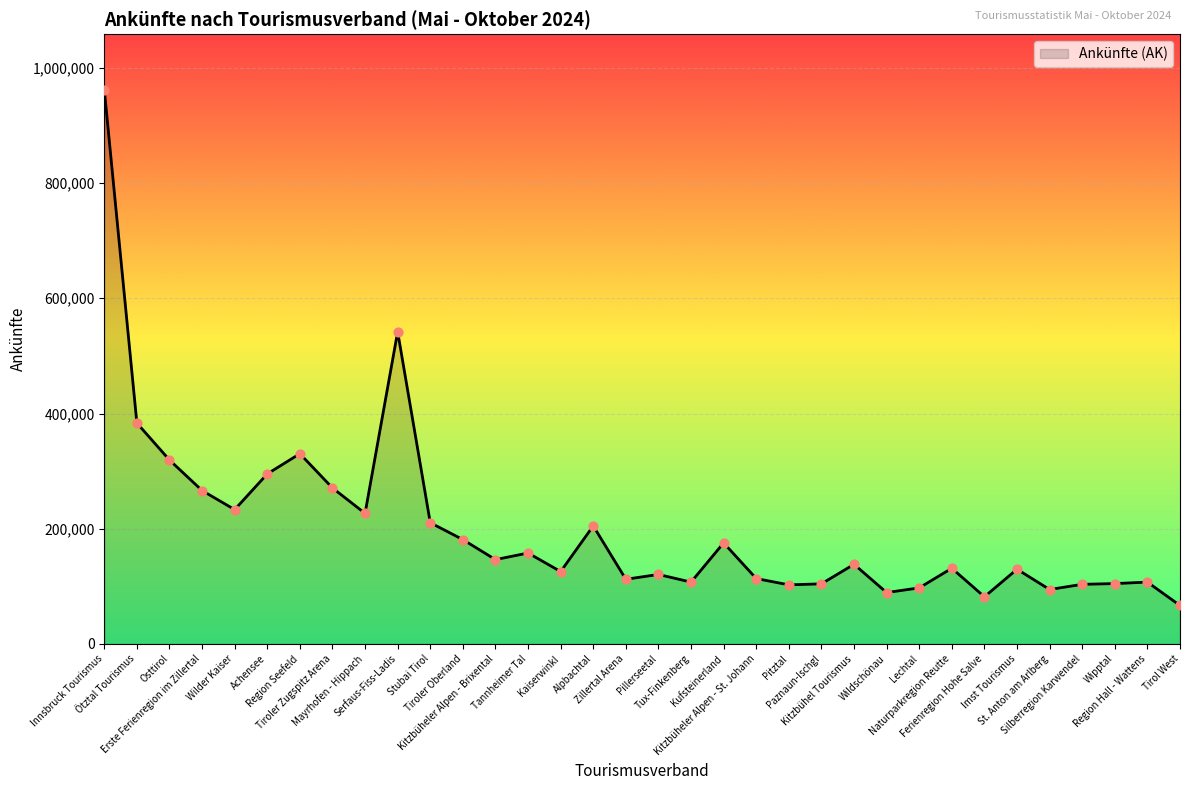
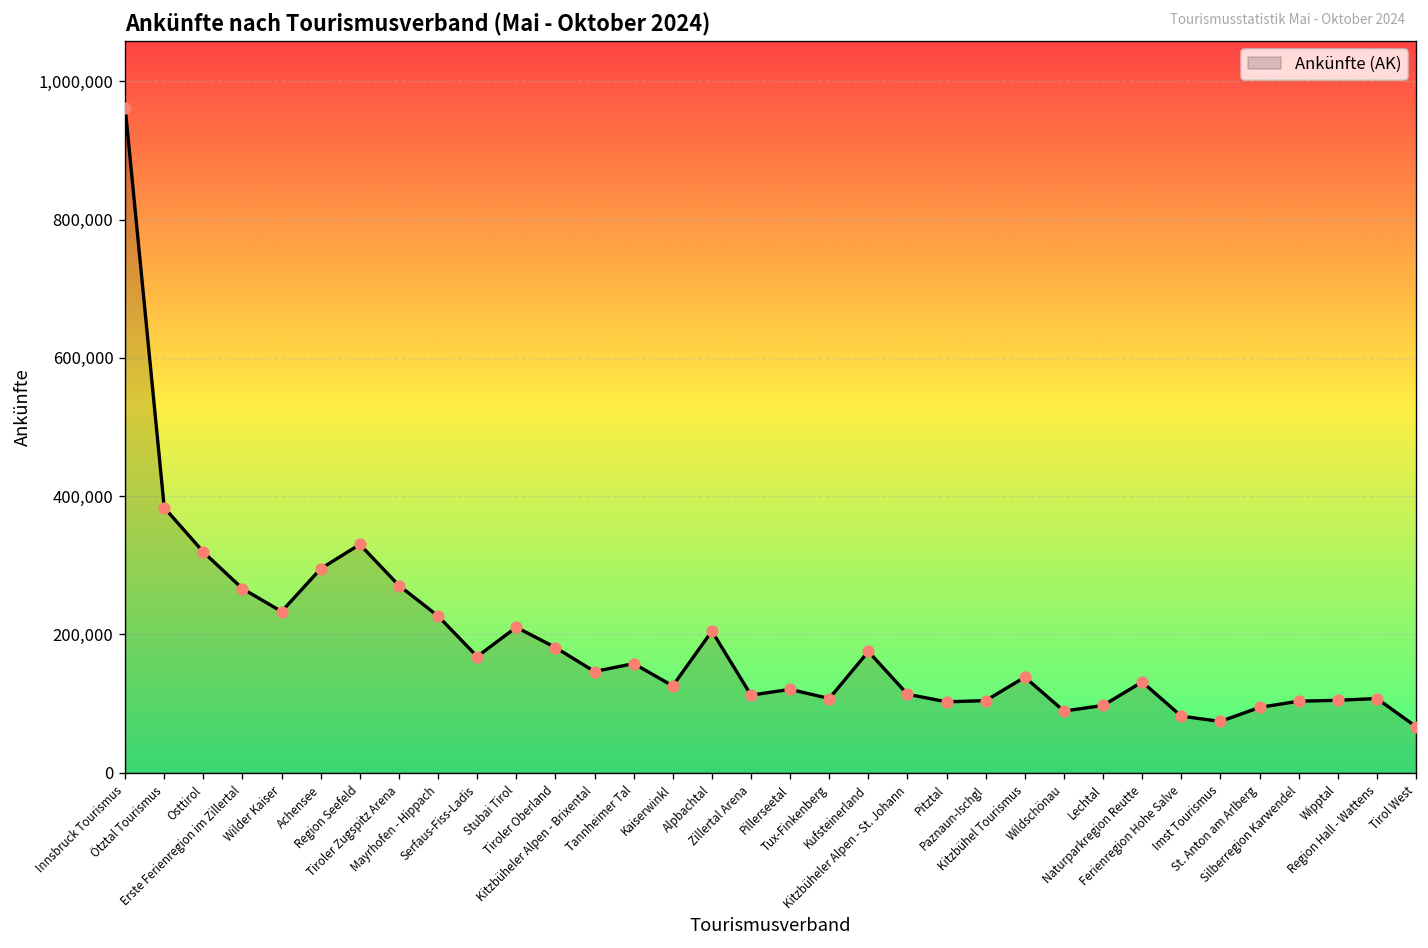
Serfaus-Fiss-Ladis: 540,000 -> 170,000
Imst Tourismus: 130,000 -> 70,000
